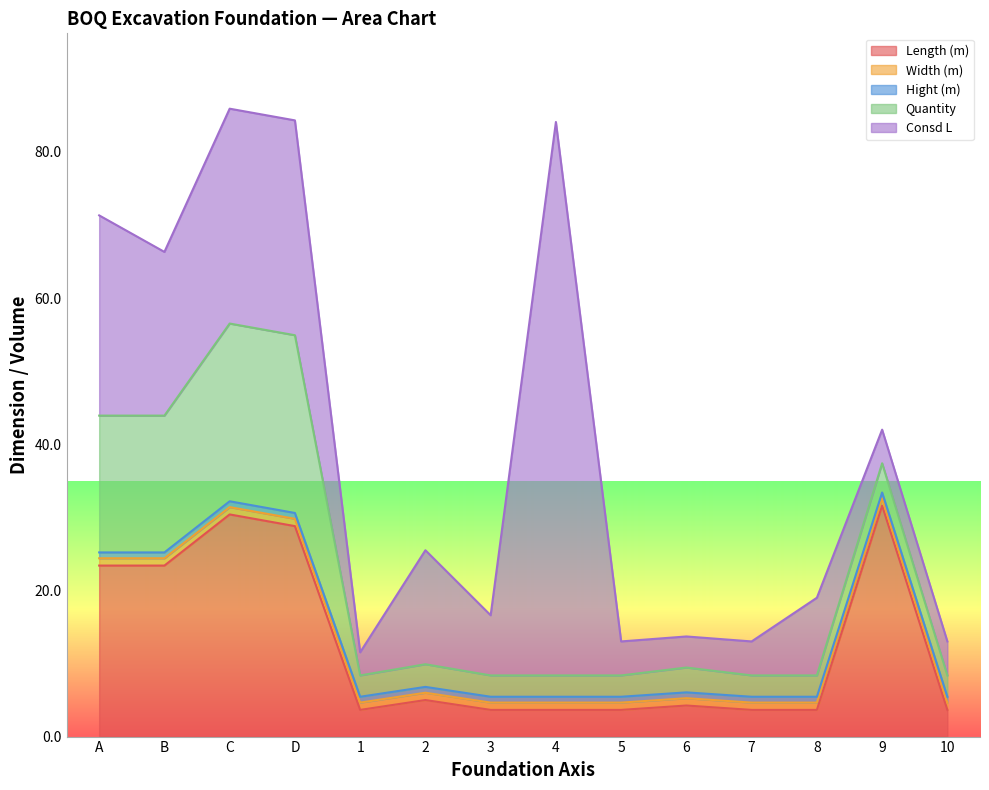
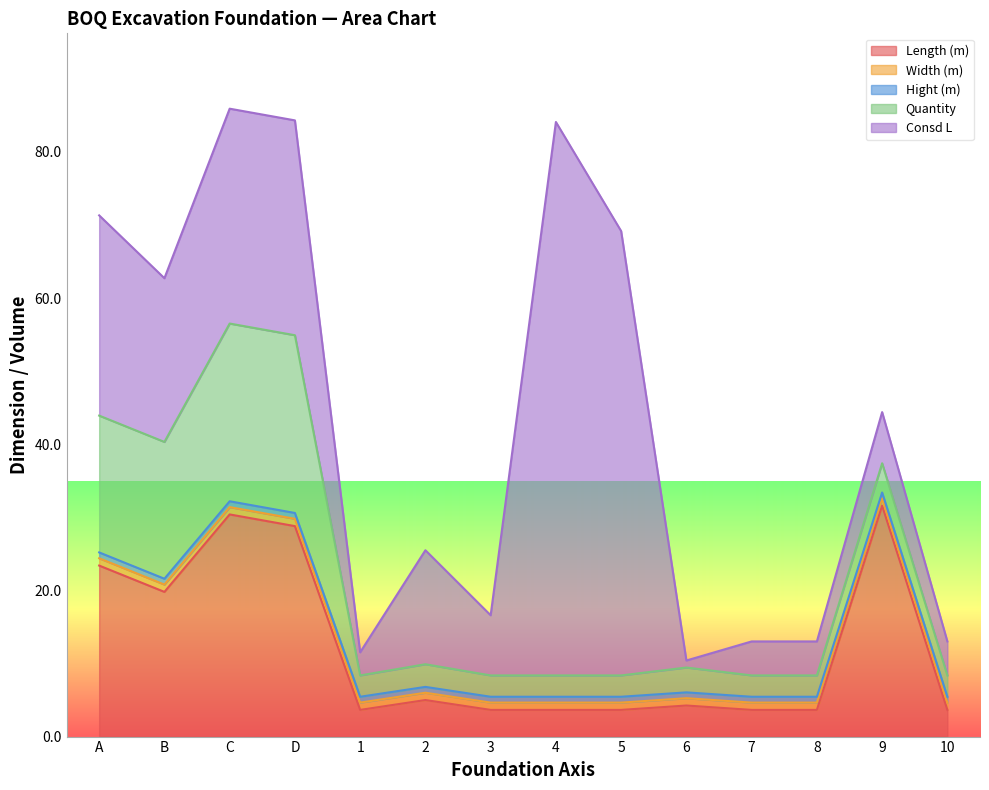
Length (m), B: 23 -> 20
Consd L, 5: 5 -> 61
Consd L, 6: 4 -> 1
Consd L, 8: 11 -> 5
Consd L, 9: 5 -> 7
